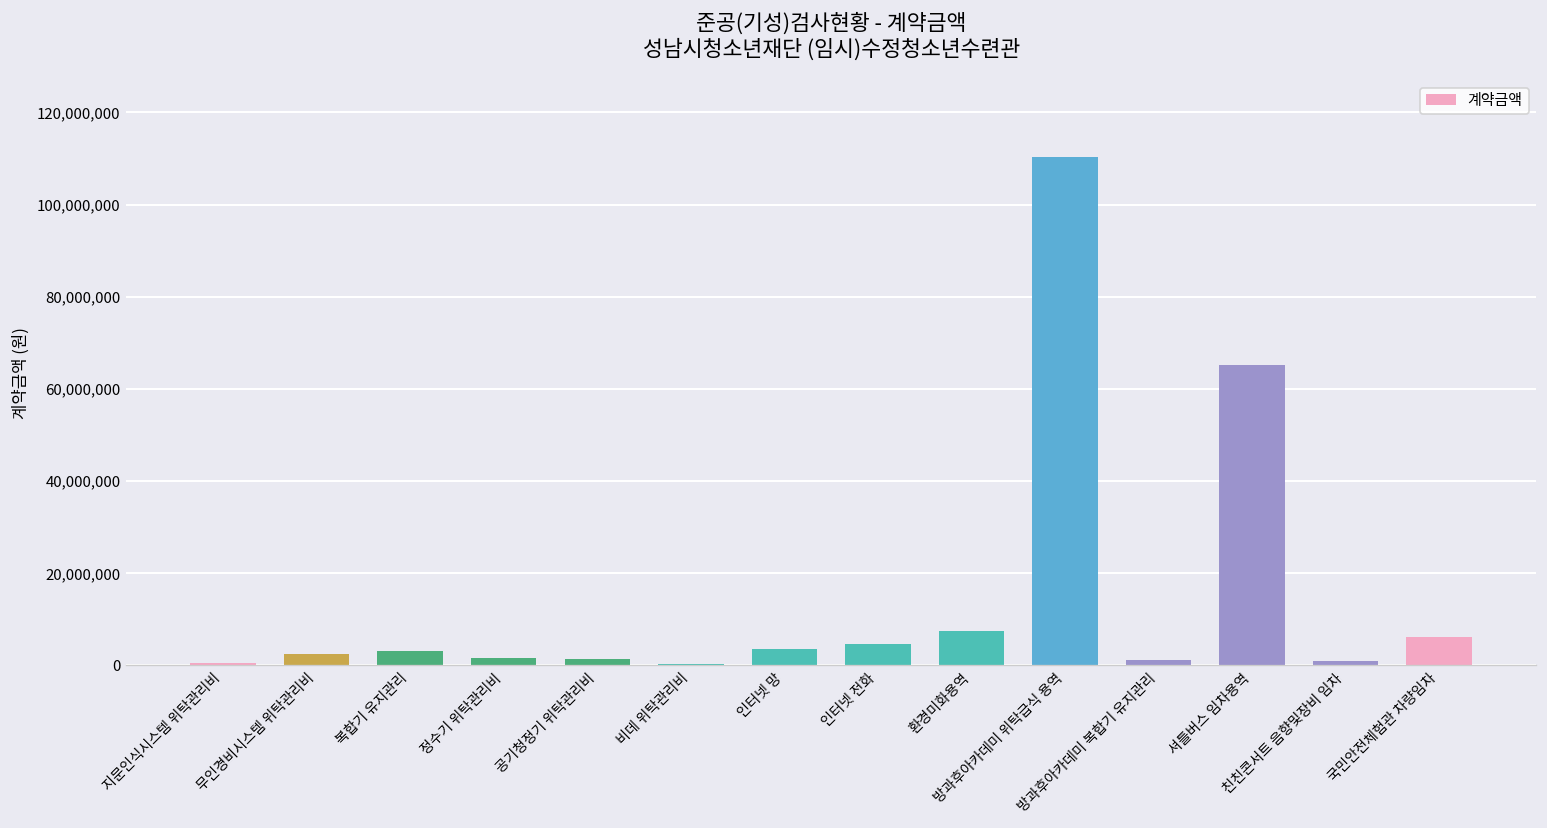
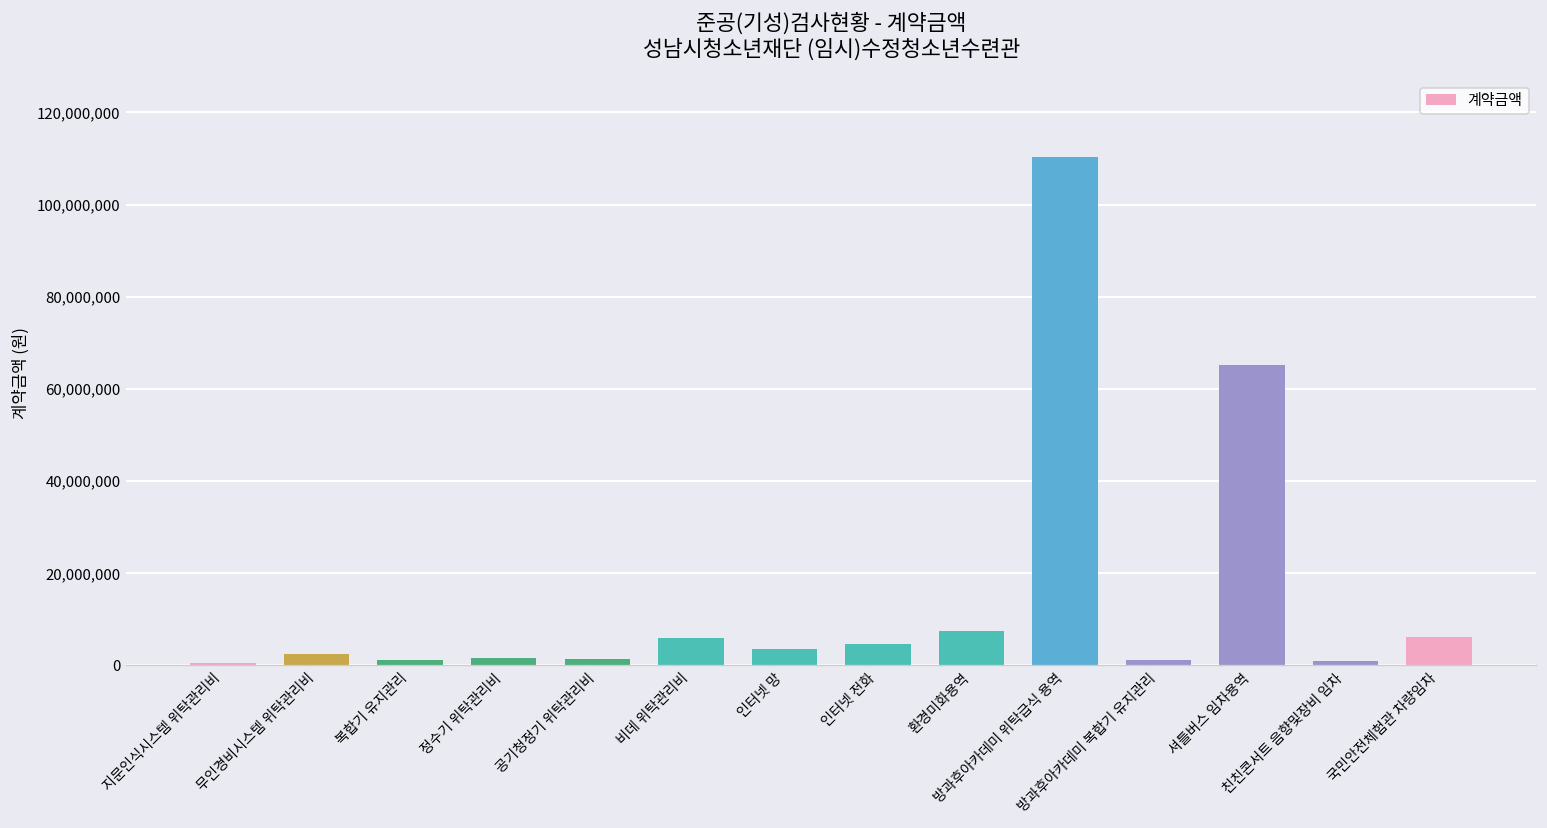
복합기 유지관리: 3,000,000 -> 1,000,000
비데 위탁관리비: 0 -> 6,000,000
